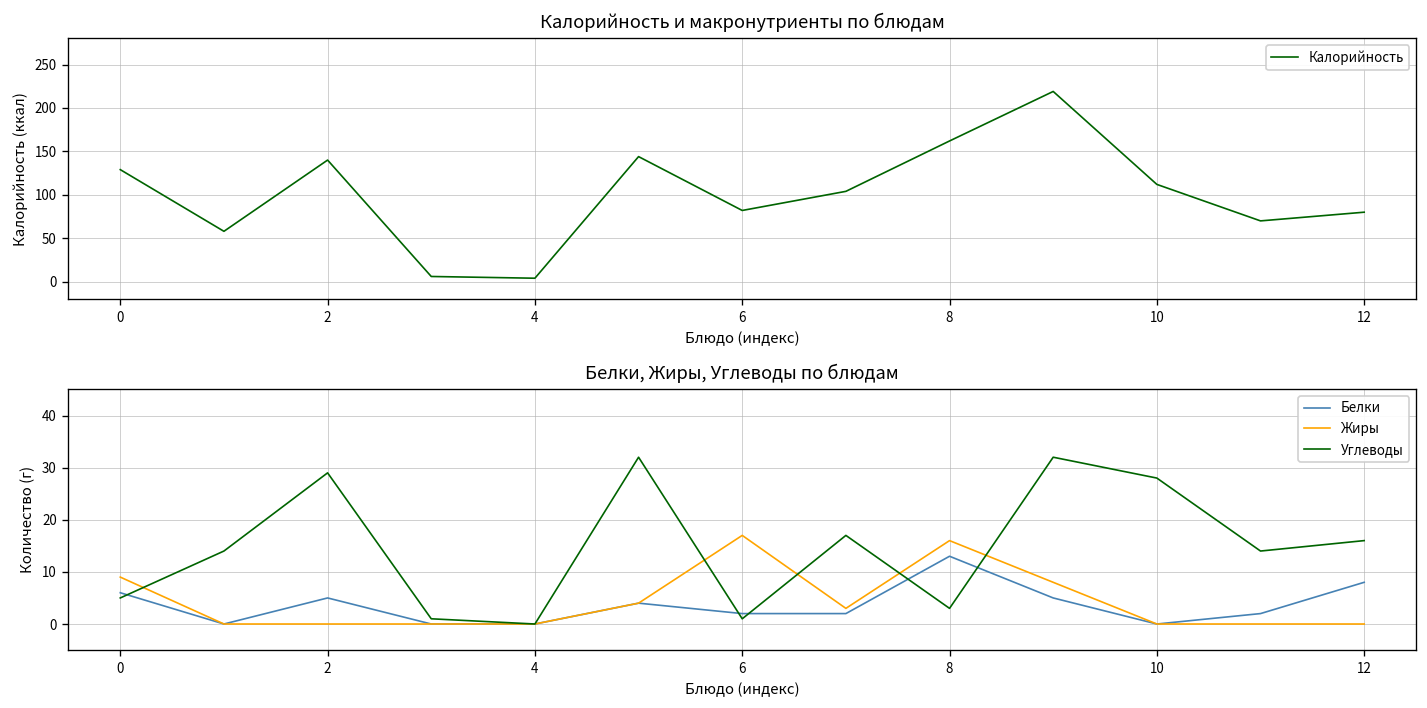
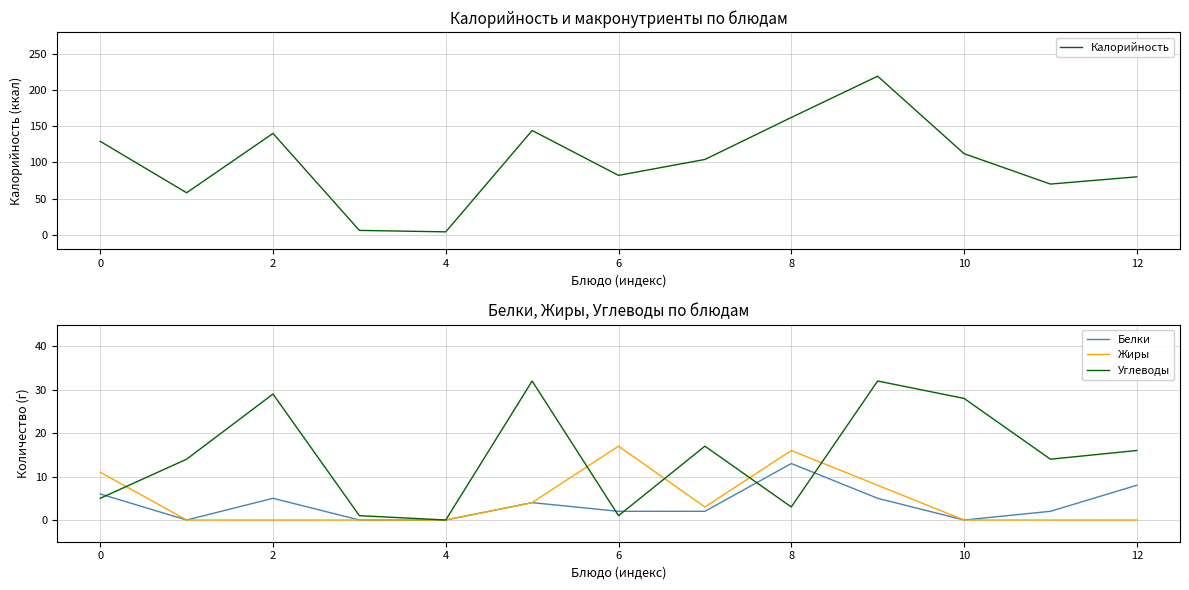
Белки, Жиры, Углеводы по блюдам, Жиры, 0: 9 -> 11
